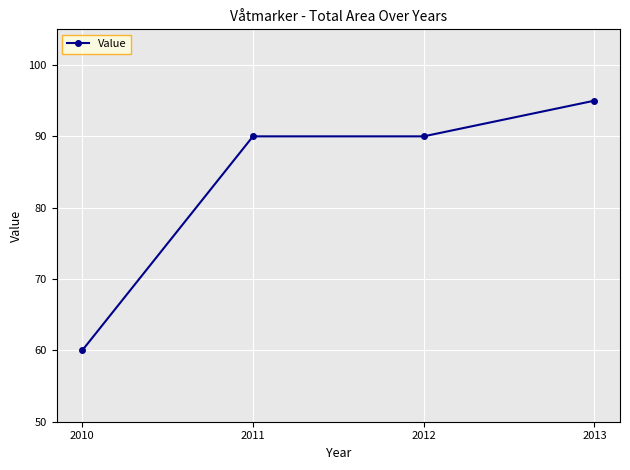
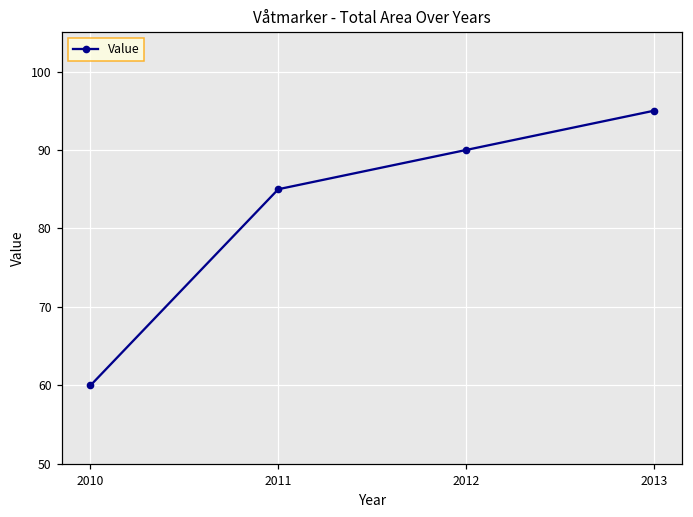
2011: 90 -> 85
